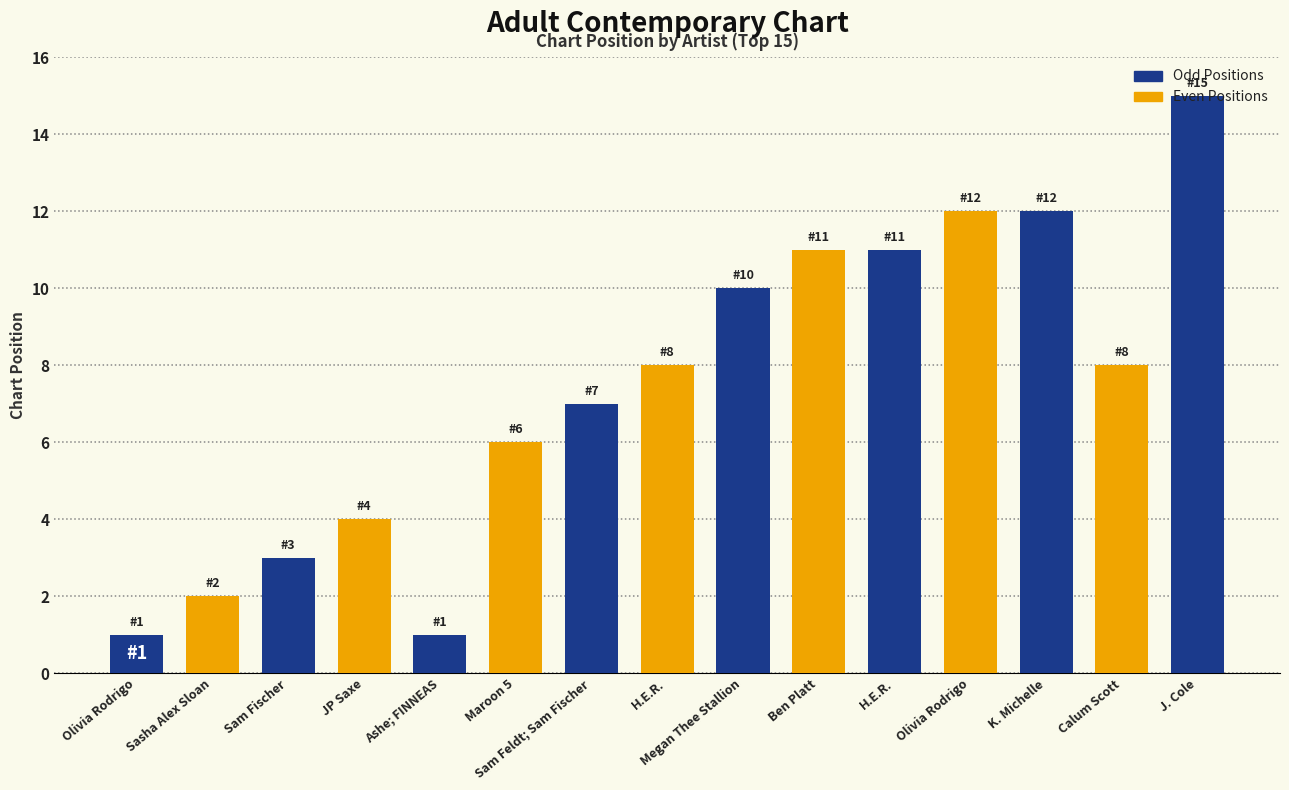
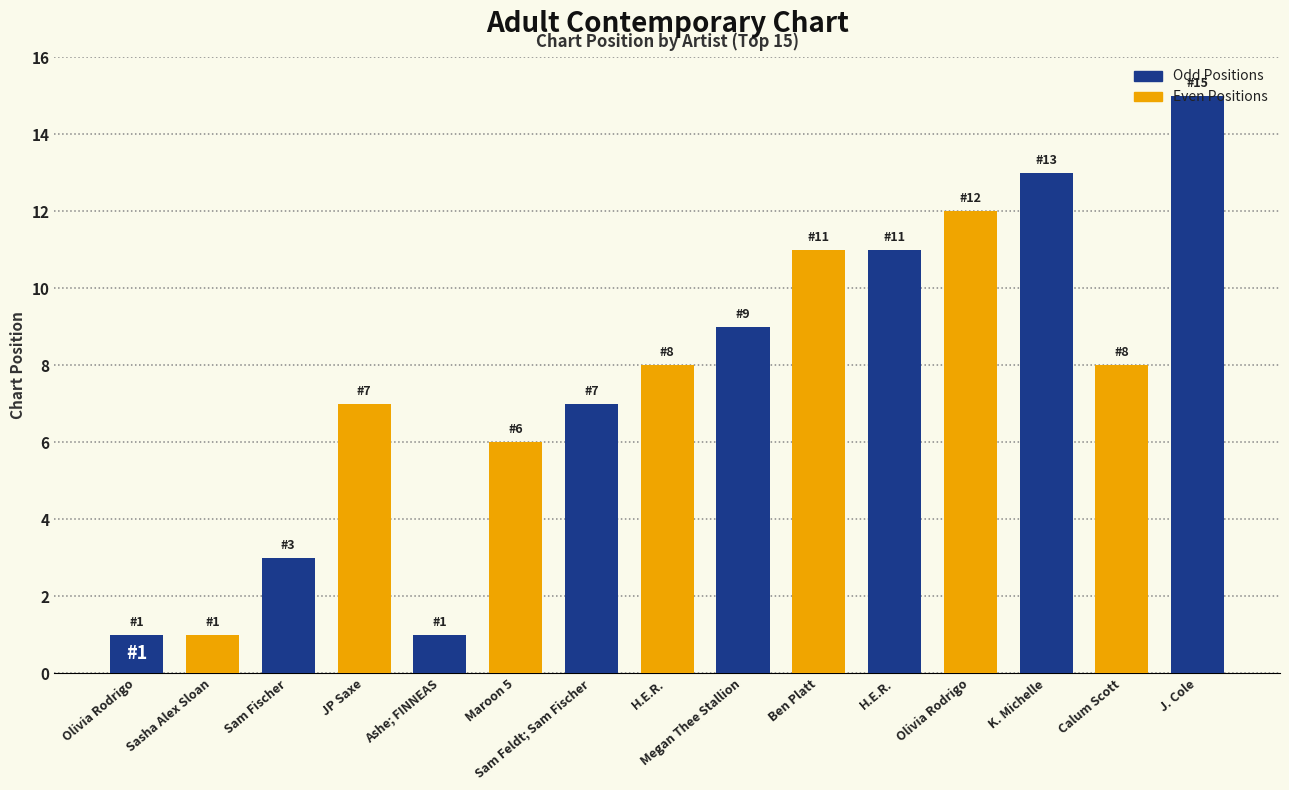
Sasha Alex Sloan: 2 -> 1
JP Saxe: 4 -> 7
Megan Thee Stallion: 10 -> 9
K. Michelle: 12 -> 13
